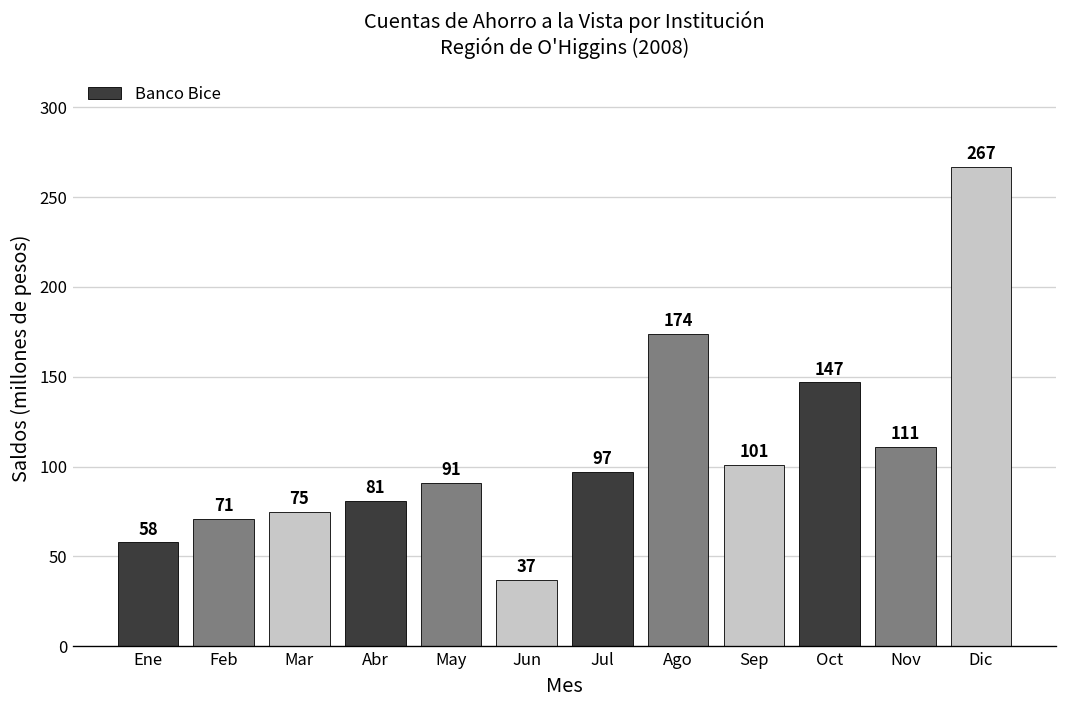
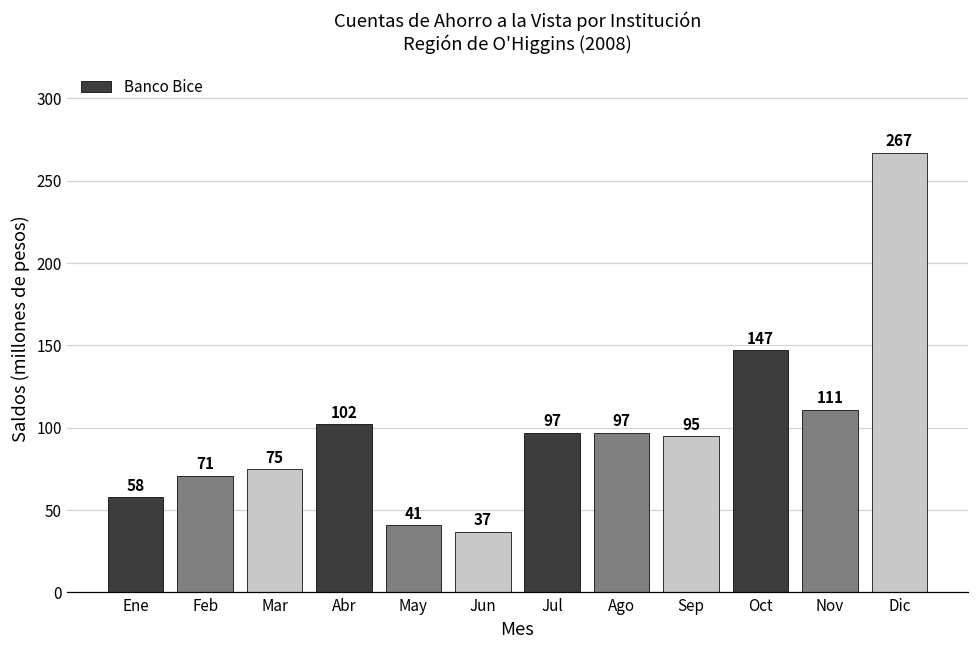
Abr: 81 -> 102
May: 91 -> 41
Ago: 174 -> 97
Sep: 101 -> 95
